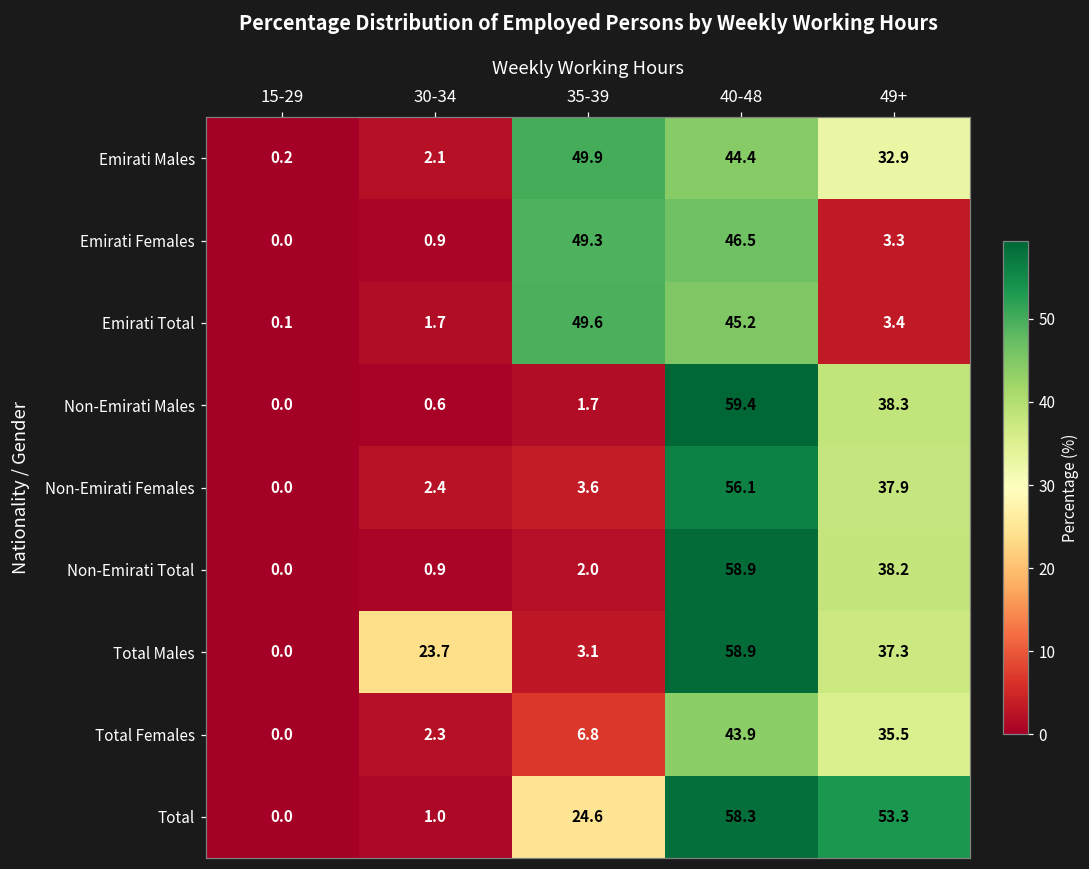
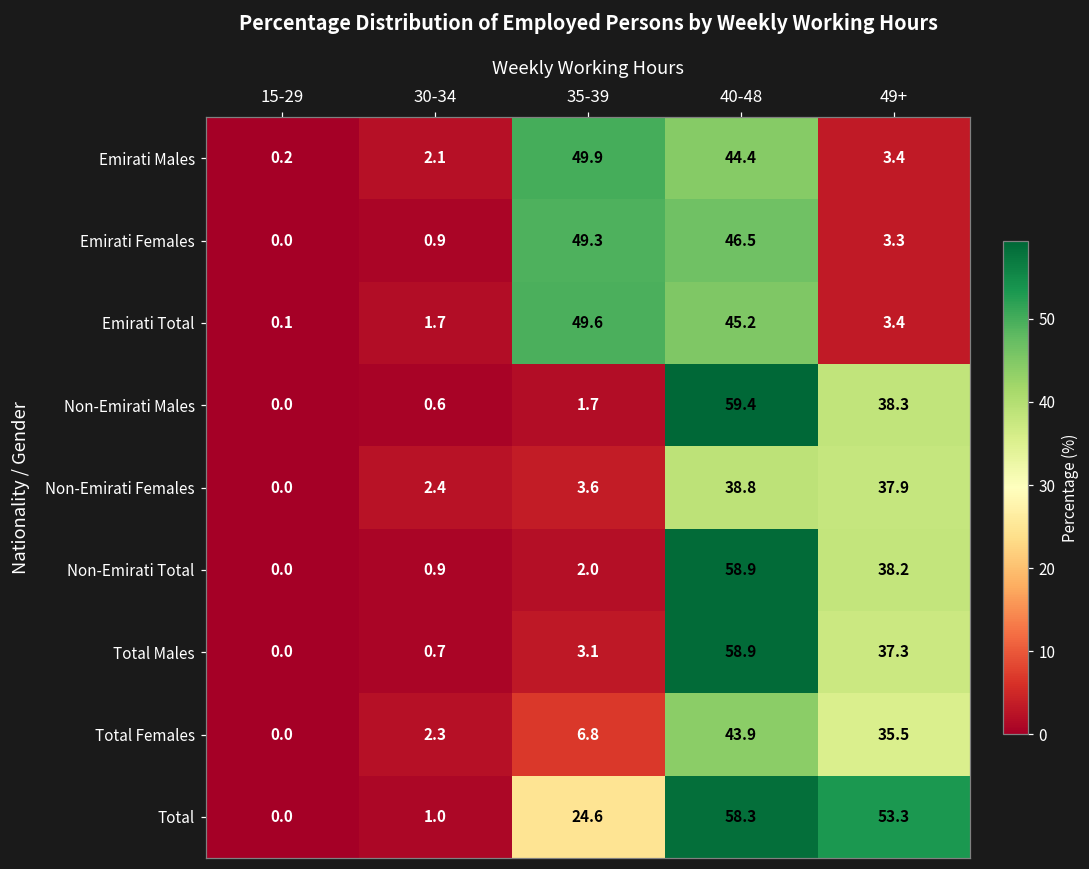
Emirati Males, 49+: 32.9 -> 3.4
Non-Emirati Females, 40-48: 56.1 -> 38.8
Total Males, 30-34: 23.7 -> 0.7
